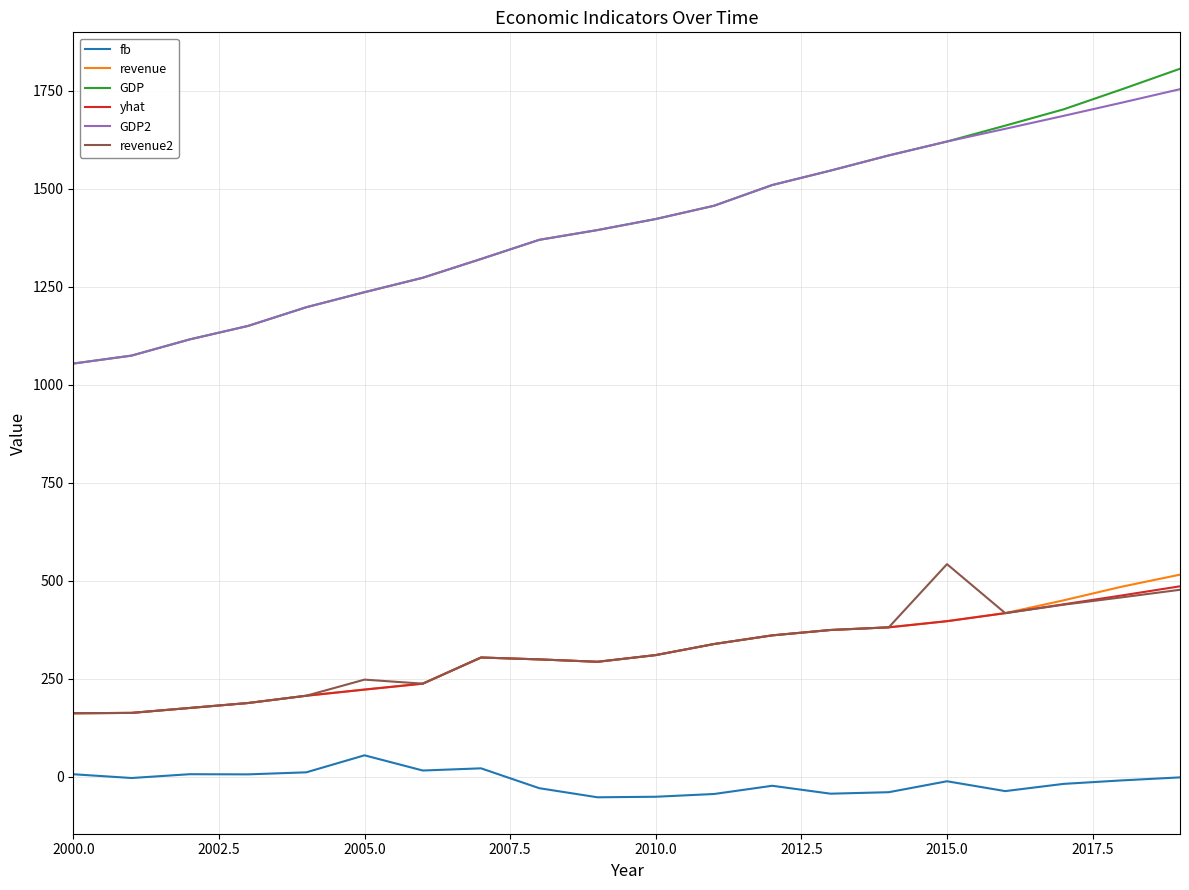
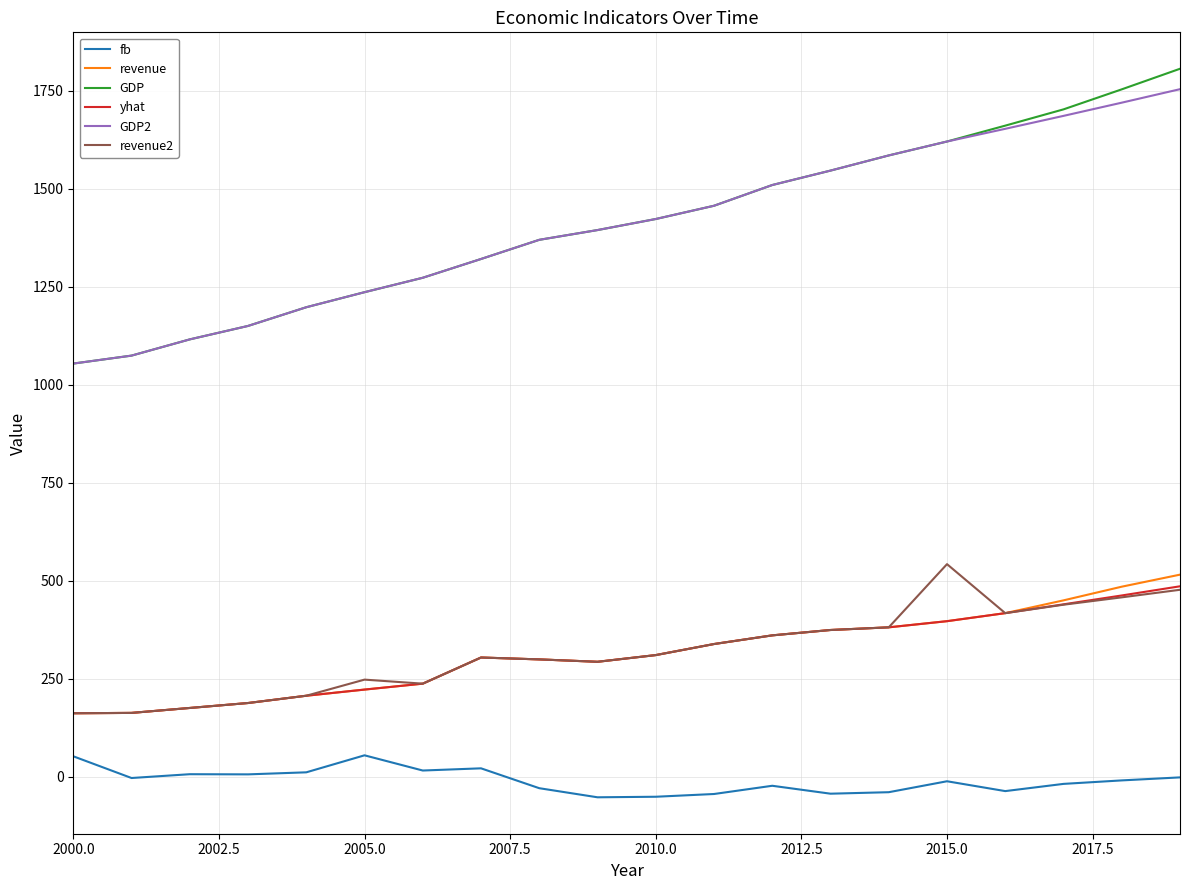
fb, 2000.0: 10 -> 50
